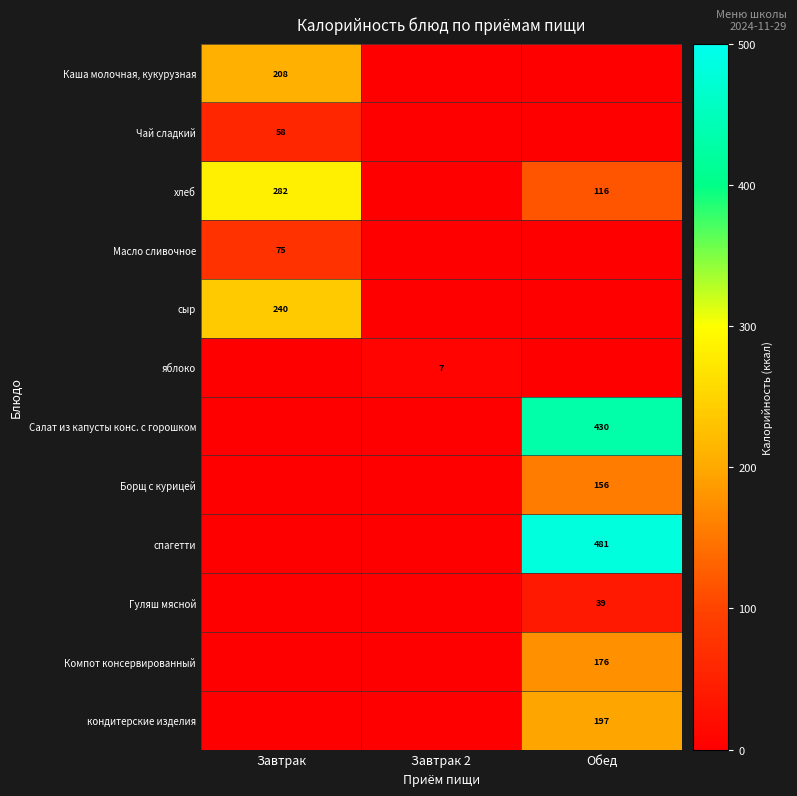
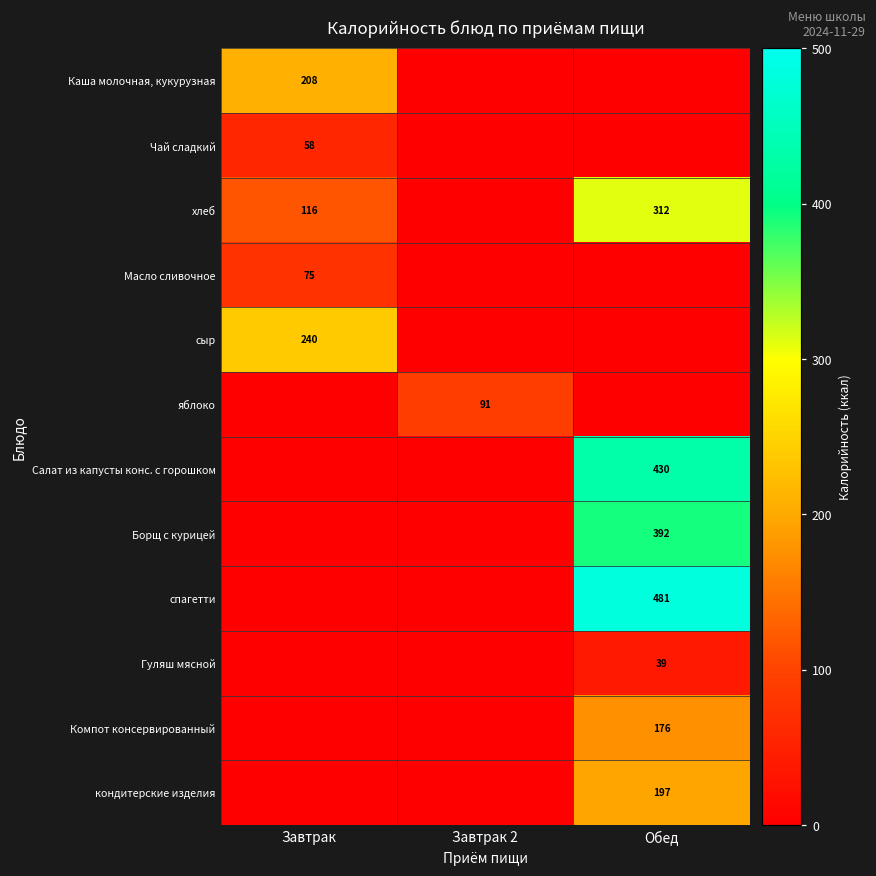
хлеб, Завтрак: 282 -> 116
хлеб, Обед: 116 -> 312
яблоко, Завтрак 2: 7 -> 91
Борщ с курицей, Обед: 156 -> 392
